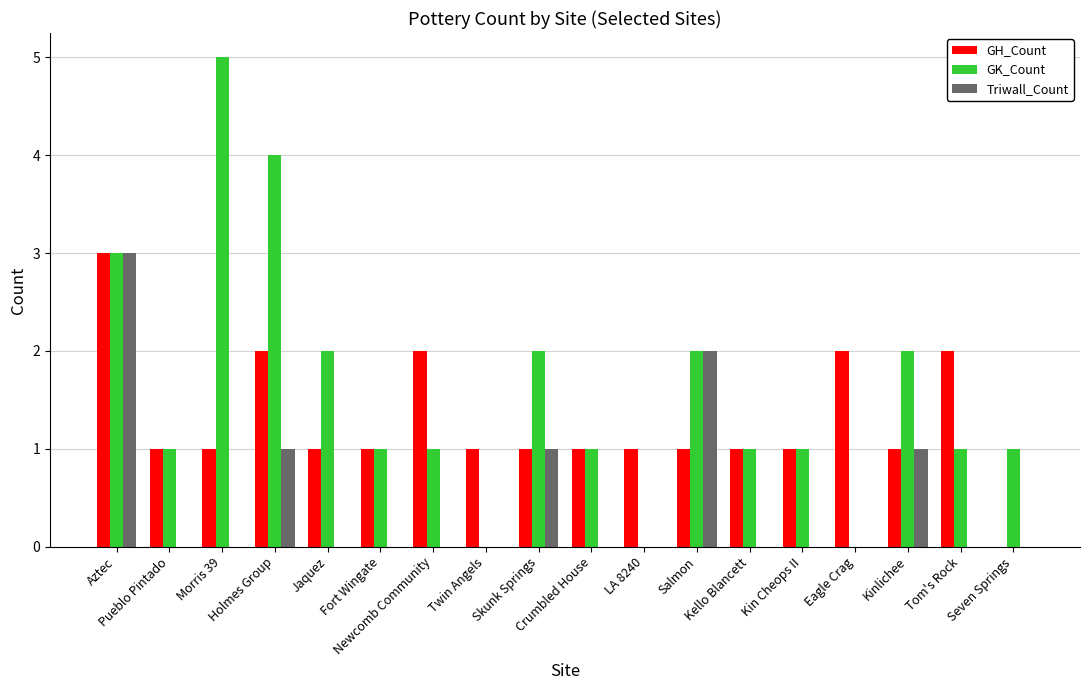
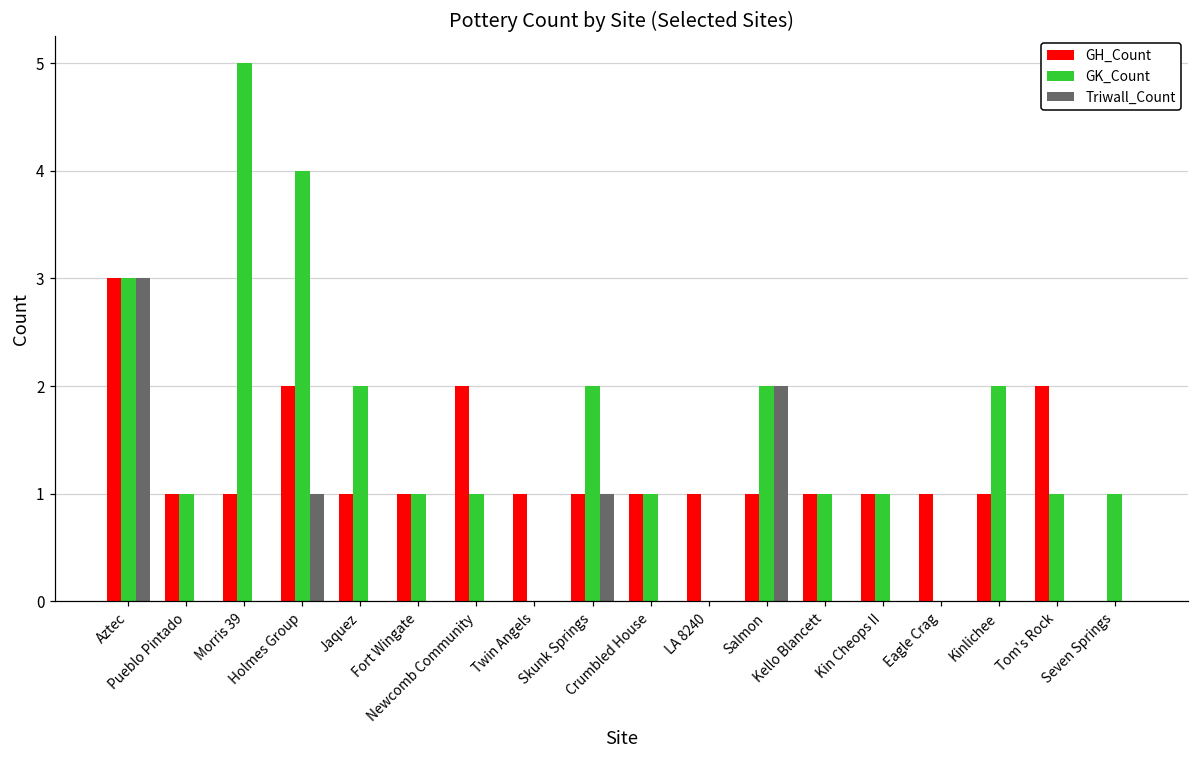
GH_Count, Eagle Crag: 2 -> 1
Triwall_Count, Kinlichee: 1 -> 0
